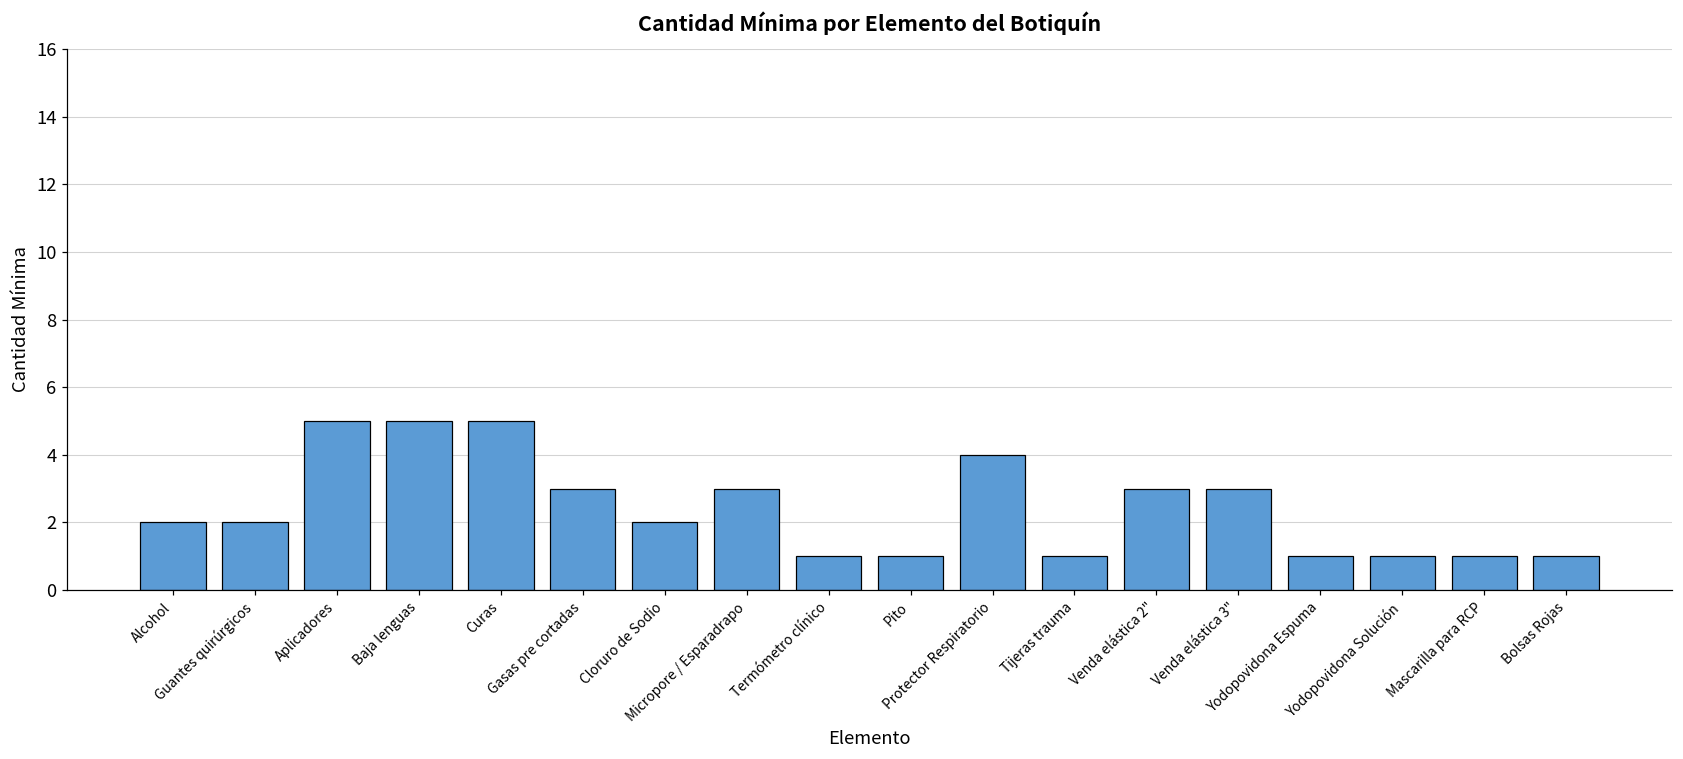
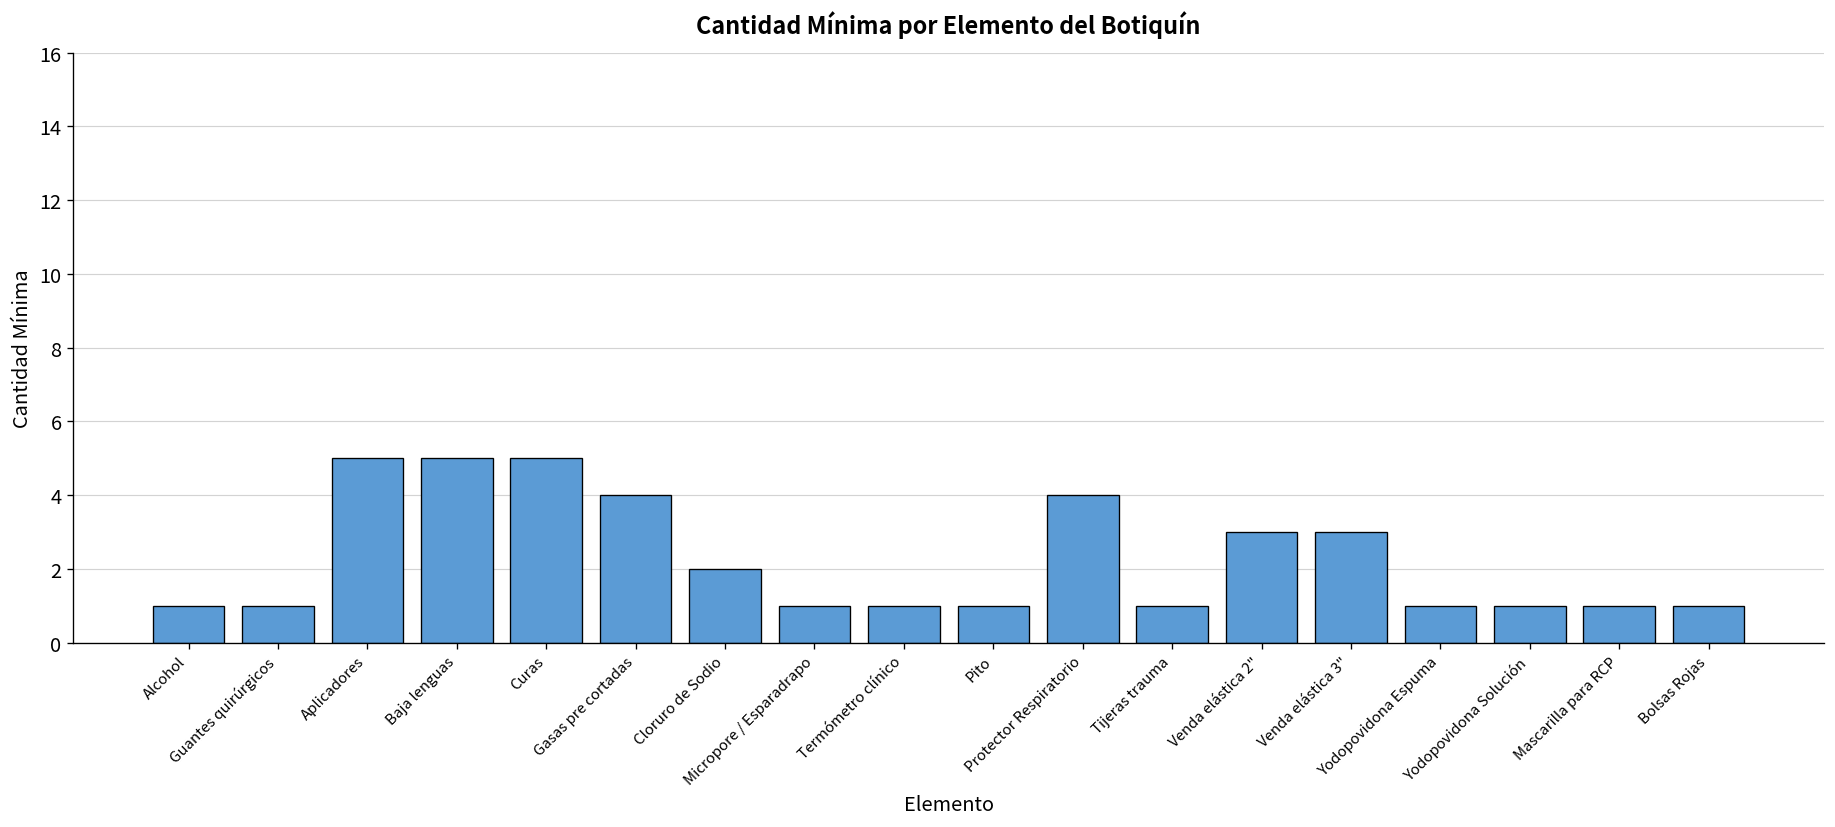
Alcohol: 2 -> 1
Guantes quirúrgicos: 2 -> 1
Gasas pre cortadas: 3 -> 4
Micropore / Esparadrapo: 3 -> 1
